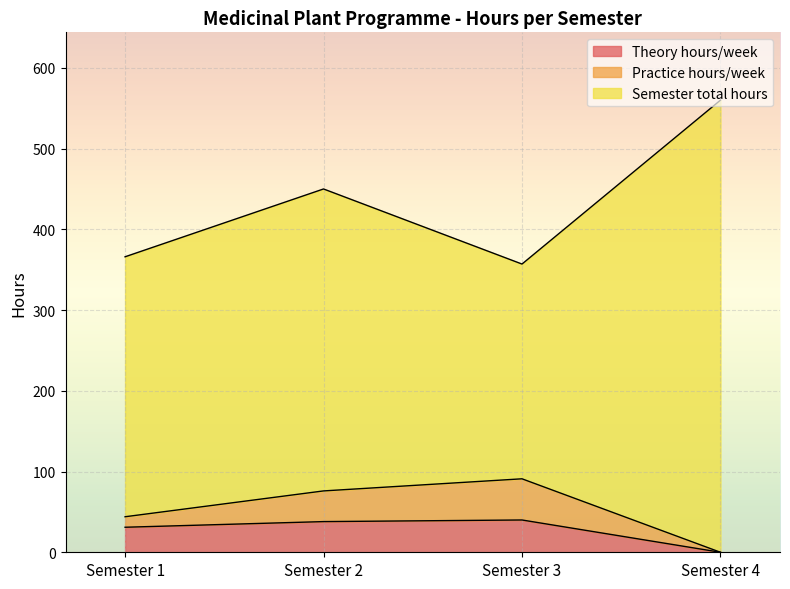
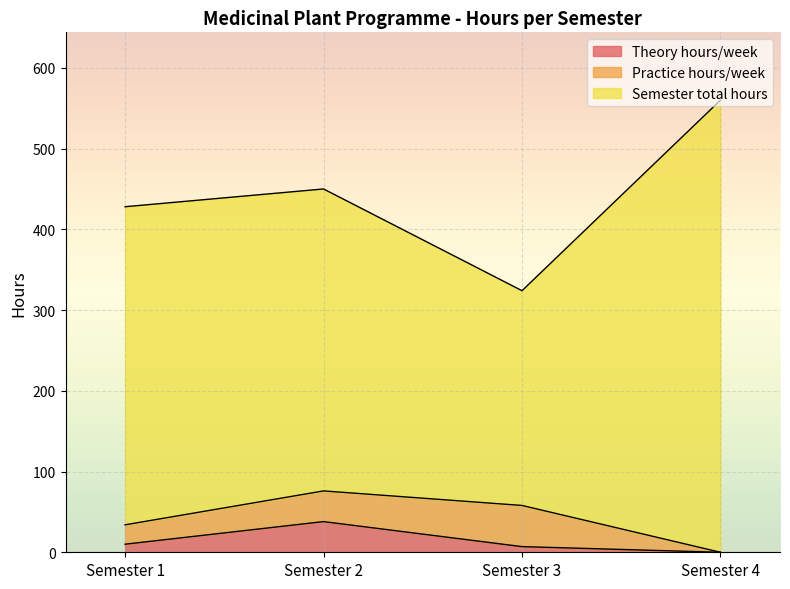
Theory hours/week, Semester 1: 30 -> 10
Practice hours/week, Semester 1: 10 -> 20
Semester total hours, Semester 1: 320 -> 390
Theory hours/week, Semester 3: 40 -> 10
